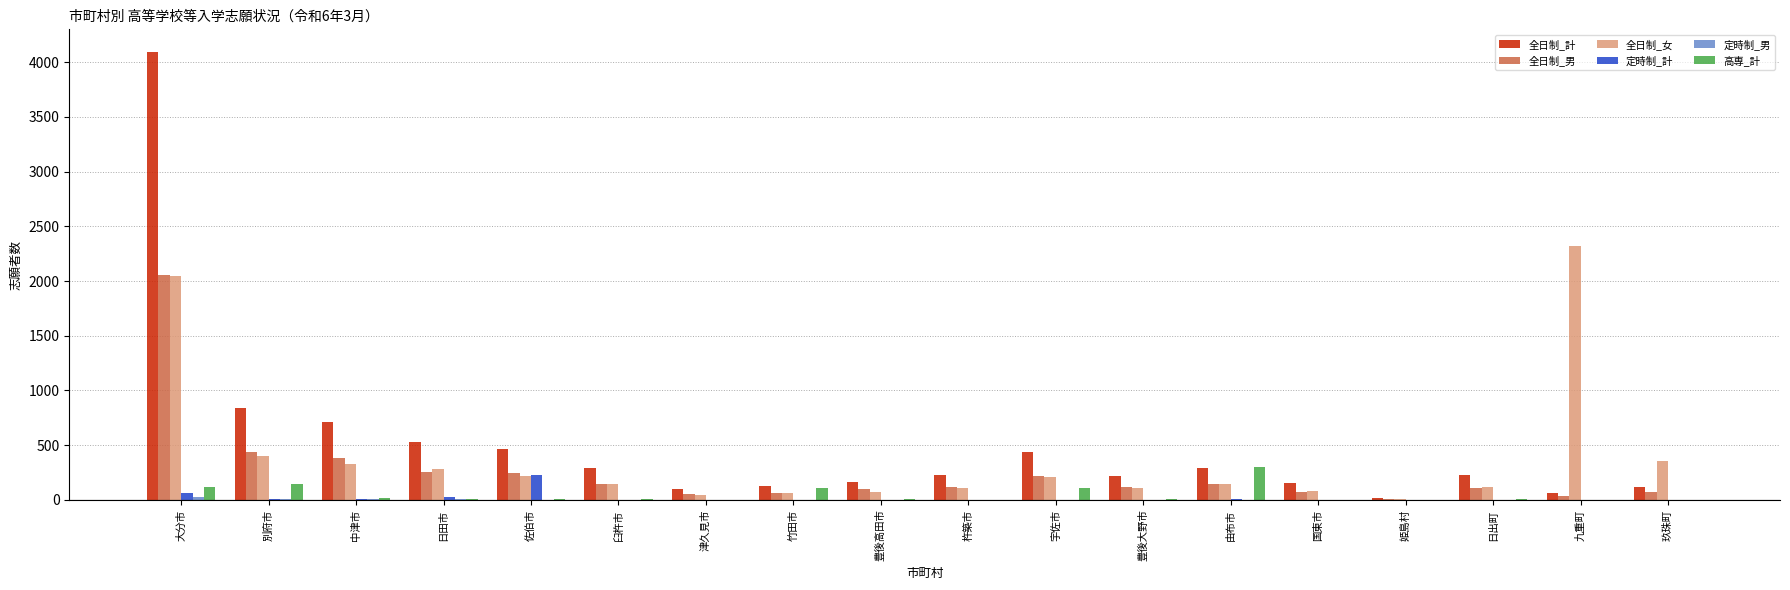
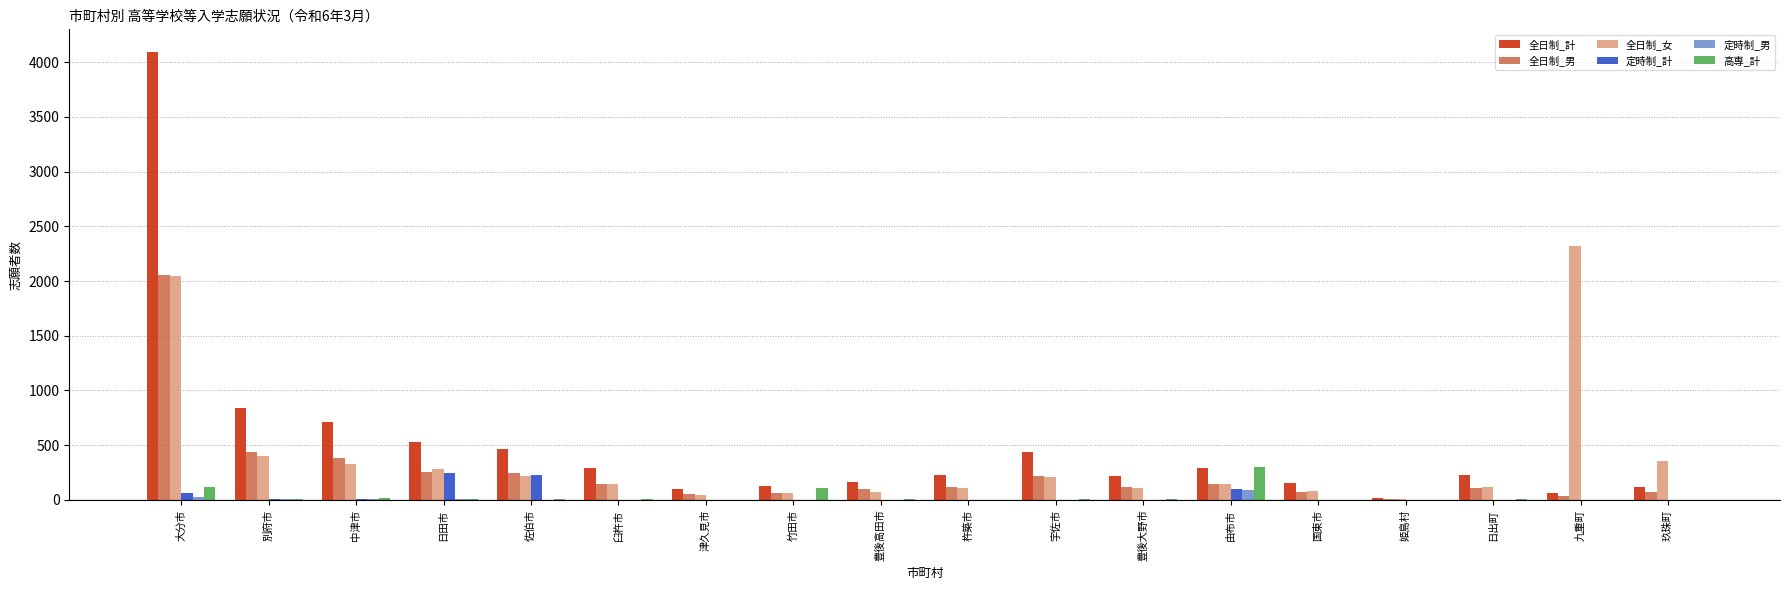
高専_計, 別府市: 150 -> 10
定時制_計, 日田市: 30 -> 240
高専_計, 宇佐市: 110 -> 10
定時制_計, 由布市: 10 -> 100
定時制_男, 由布市: 0 -> 90
